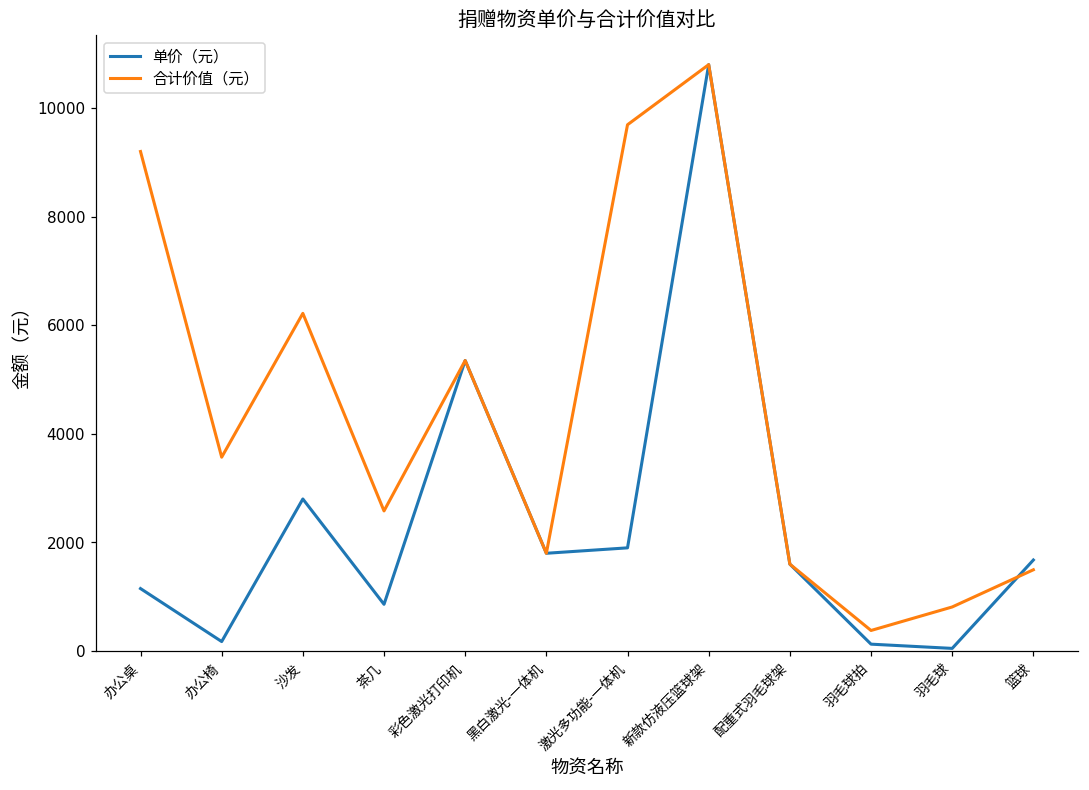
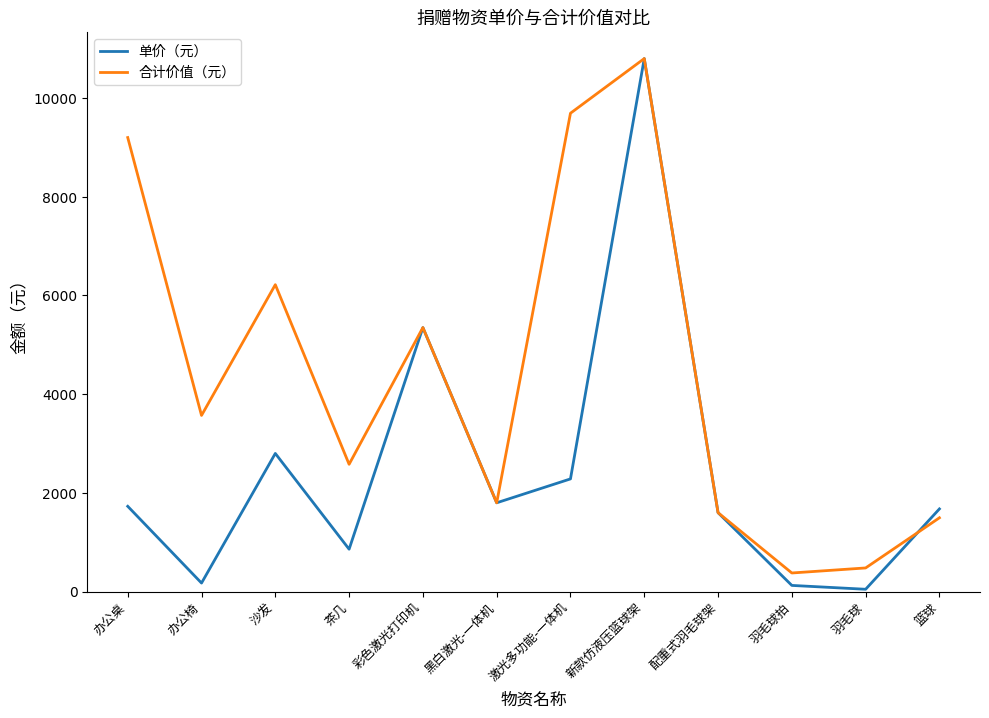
单价（元）, 办公桌: 1200 -> 1700
单价（元）, 激光多功能-一体机: 1900 -> 2300
合计价值（元）, 羽毛球: 800 -> 500
